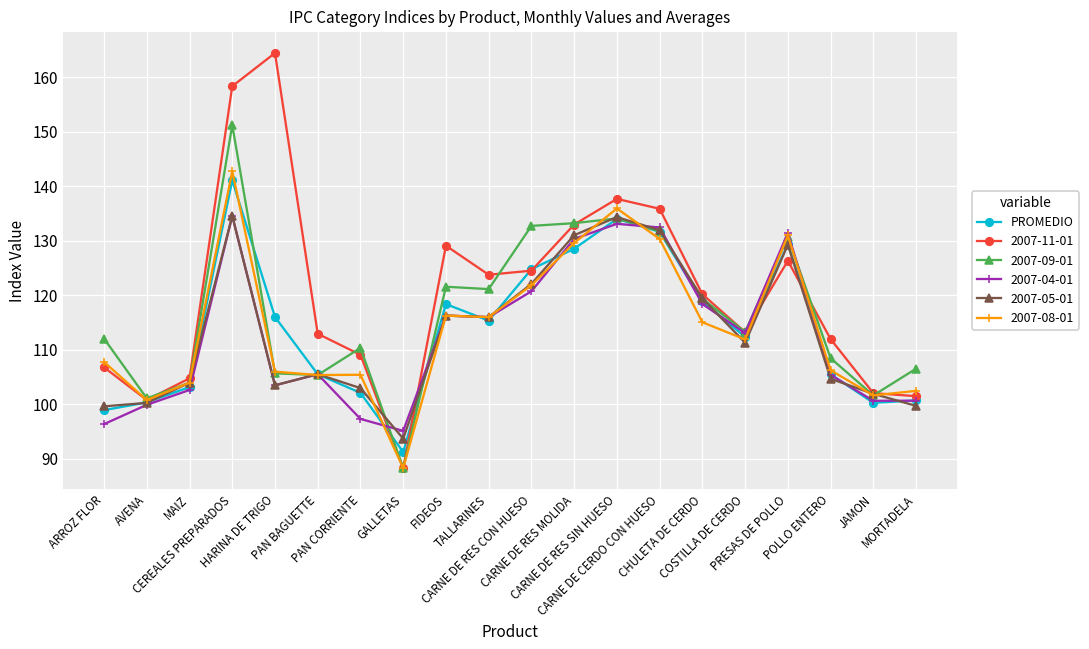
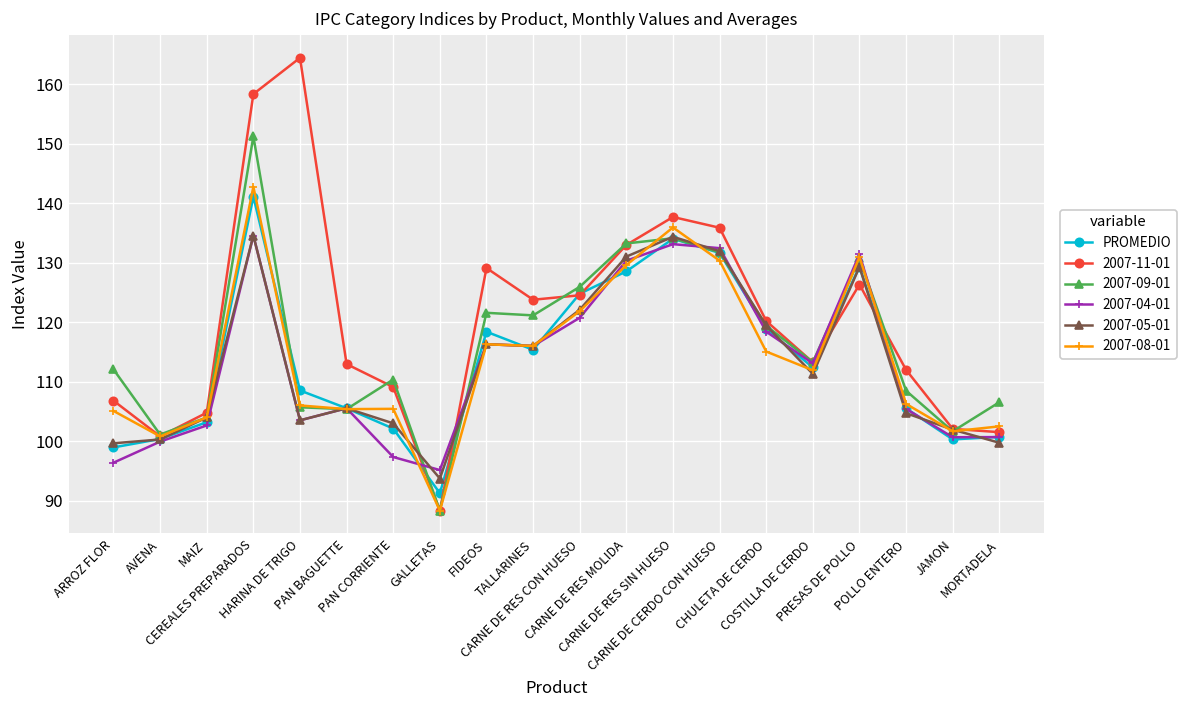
2007-08-01, ARROZ FLOR: 108 -> 105
PROMEDIO, HARINA DE TRIGO: 116 -> 109
2007-09-01, CARNE DE RES CON HUESO: 133 -> 126
